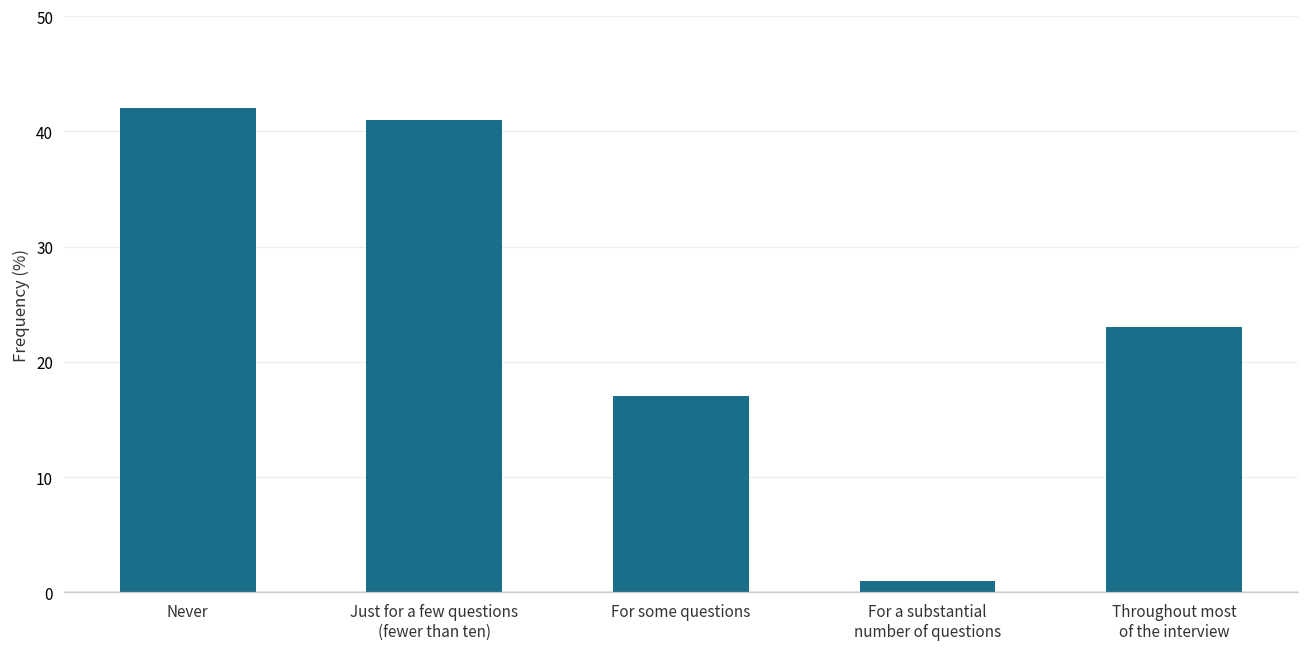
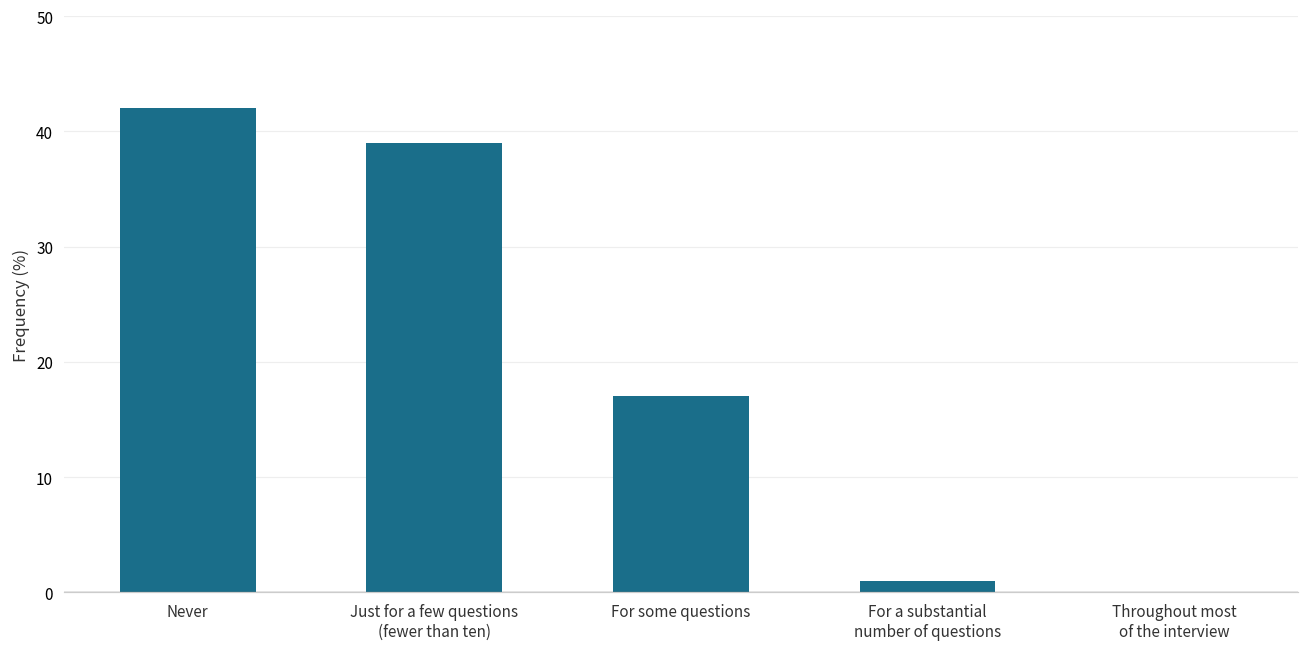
Just for a few questions (fewer than ten): 41 -> 39
Throughout most of the interview: 23 -> 0
